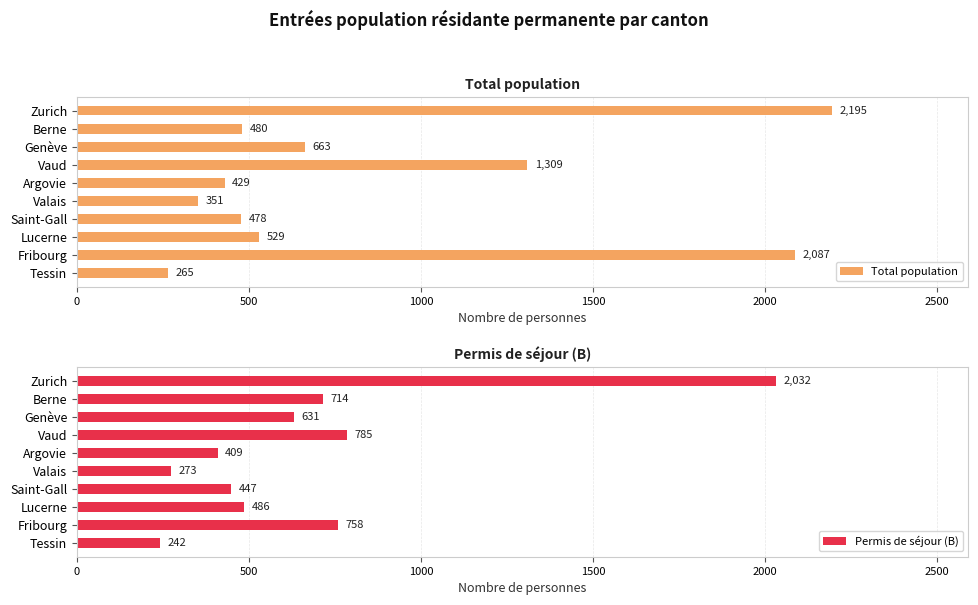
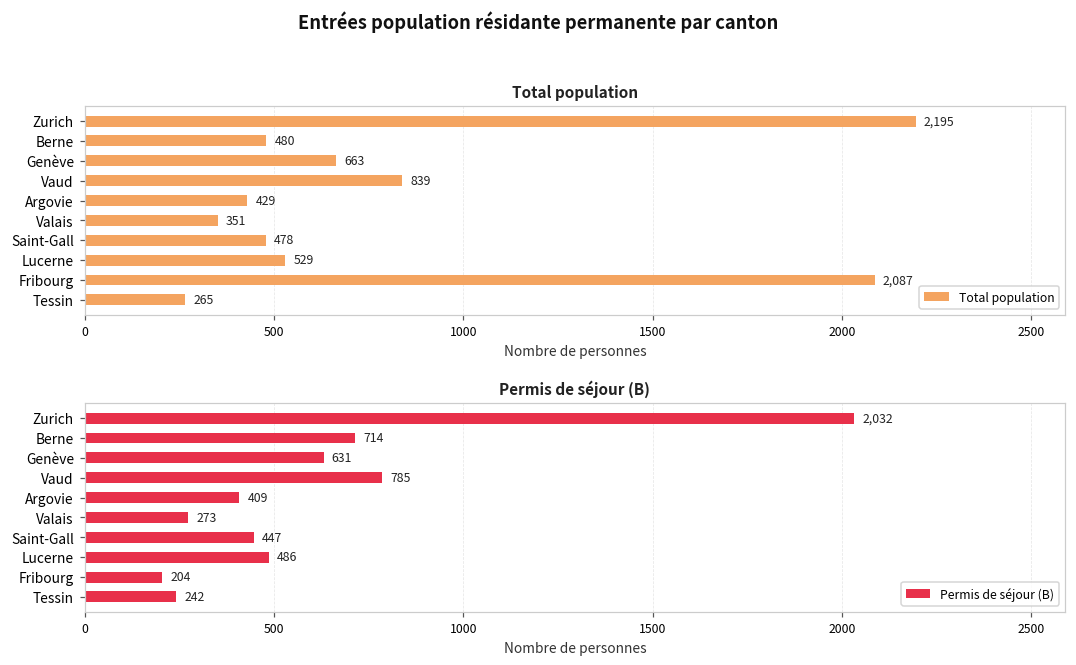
Total population, Vaud: 1,309 -> 839
Permis de séjour (B), Fribourg: 758 -> 204
